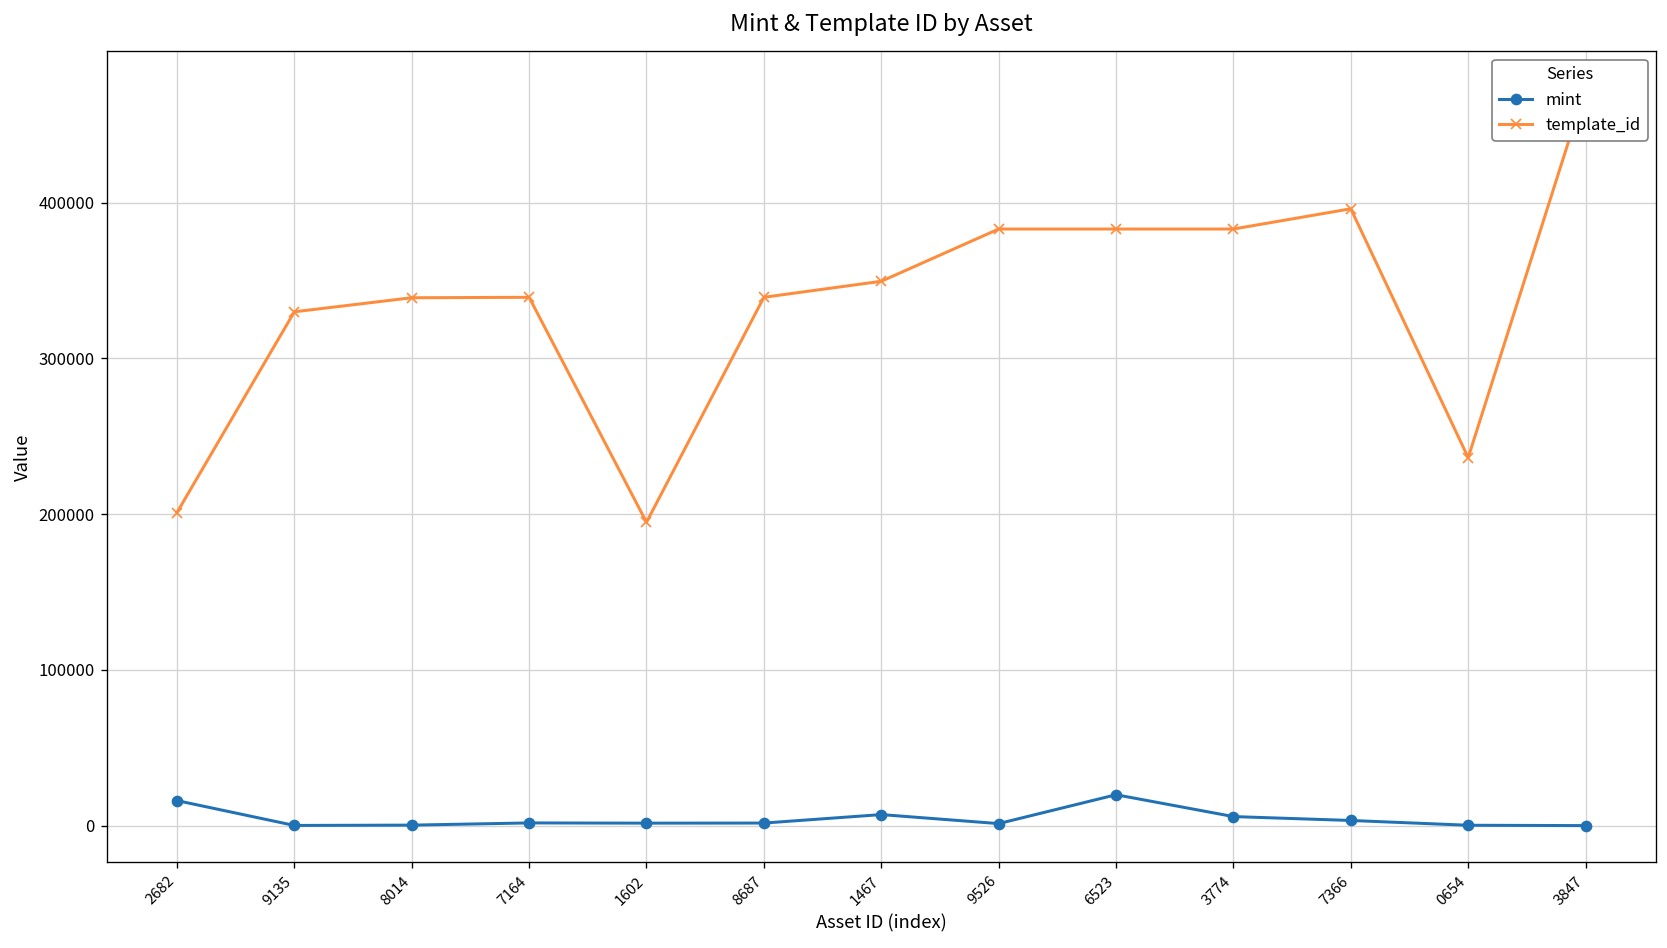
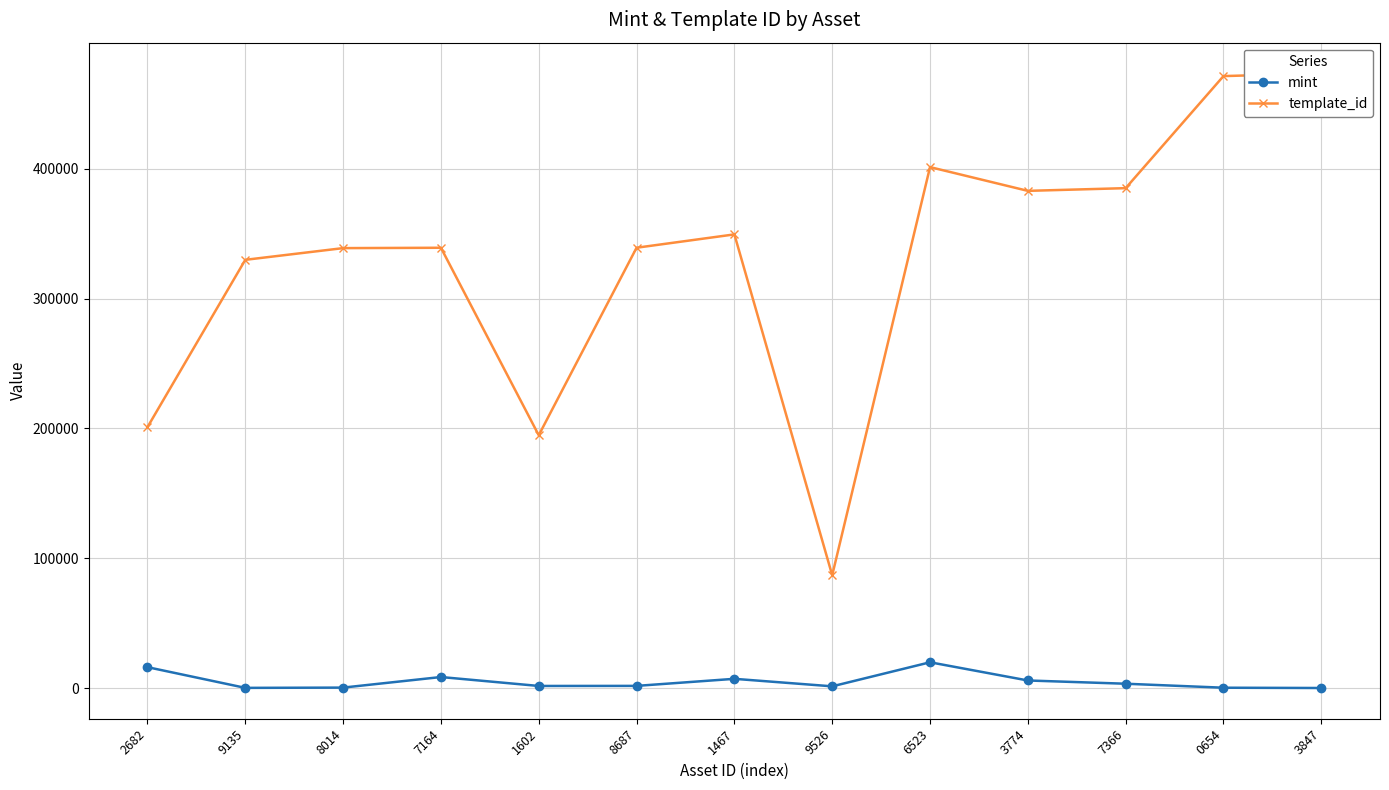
mint, 7164: 2000 -> 8000
template_id, 9526: 383000 -> 87000
template_id, 6523: 383000 -> 401000
template_id, 7366: 396000 -> 385000
template_id, 0654: 236000 -> 472000
